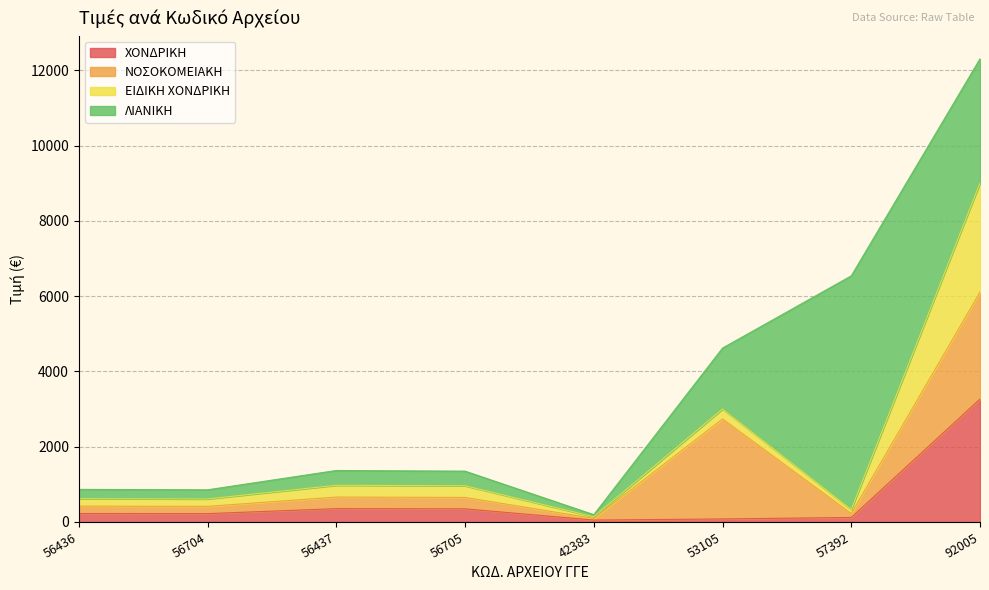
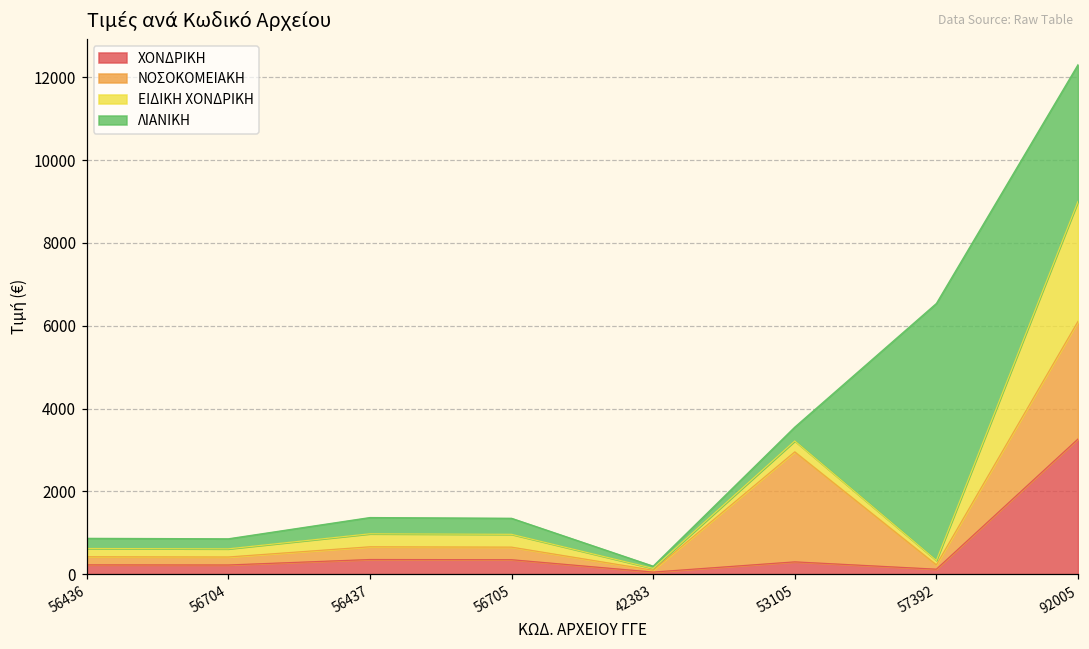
ΧΟΝΔΡΙΚΗ, 53105: 100 -> 300
ΛΙΑΝΙΚΗ, 53105: 1600 -> 300
